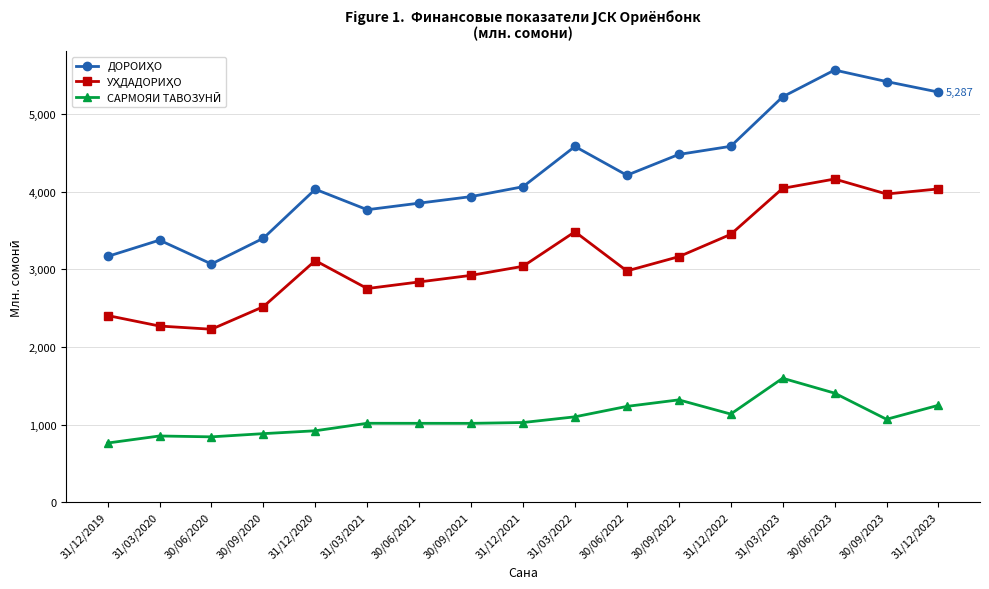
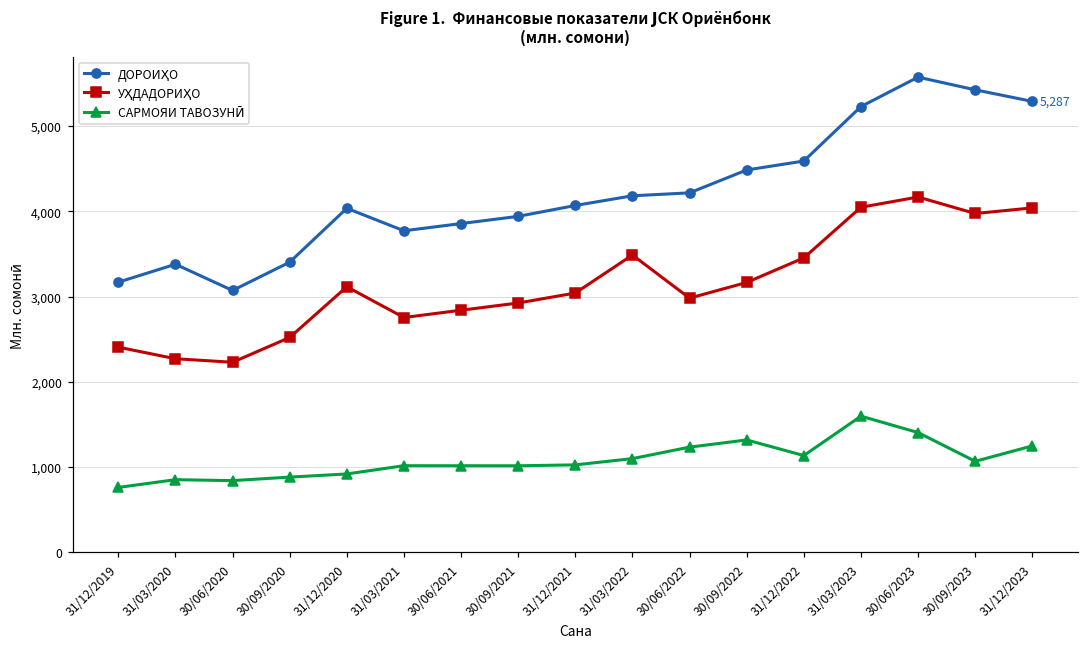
ДОРОИҲО, 31/03/2022: 4,600 -> 4,200
